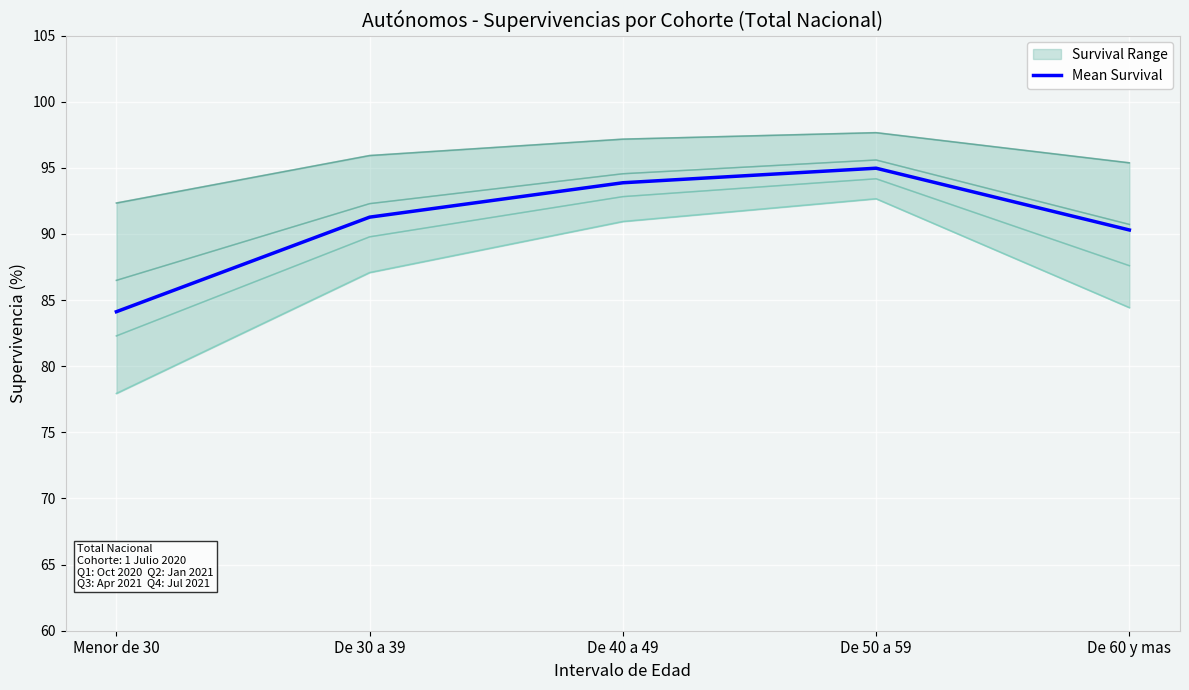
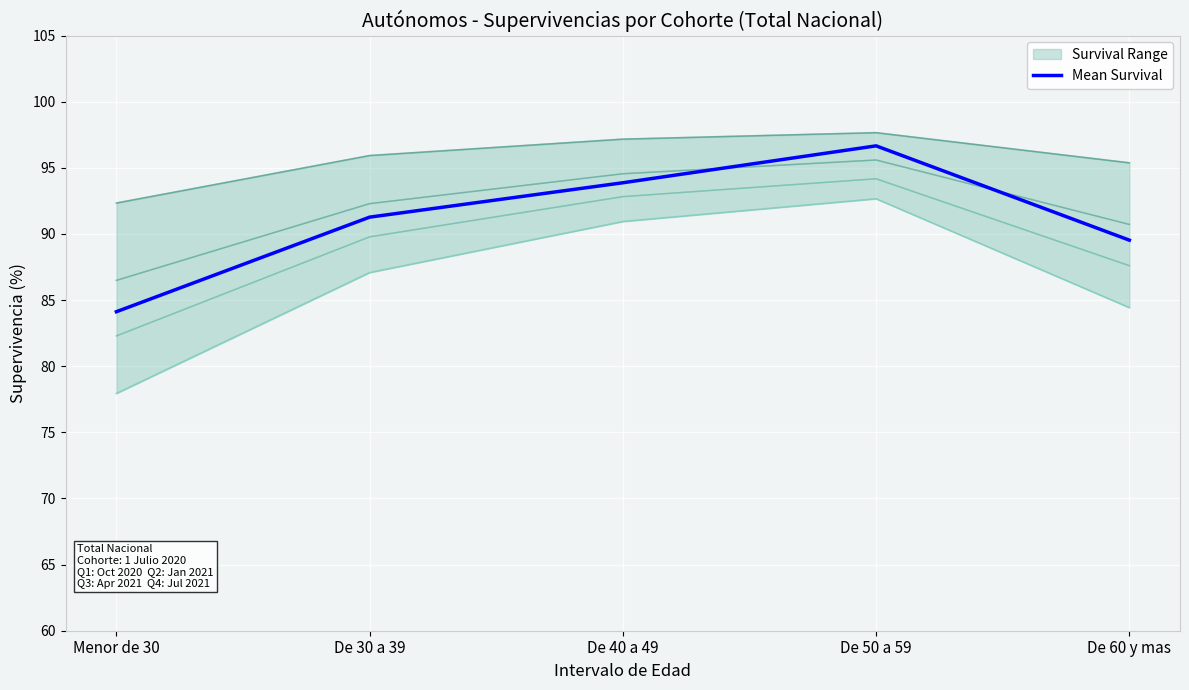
Mean Survival, De 50 a 59: 95.0 -> 96.7
Mean Survival, De 60 y mas: 90.3 -> 89.5
